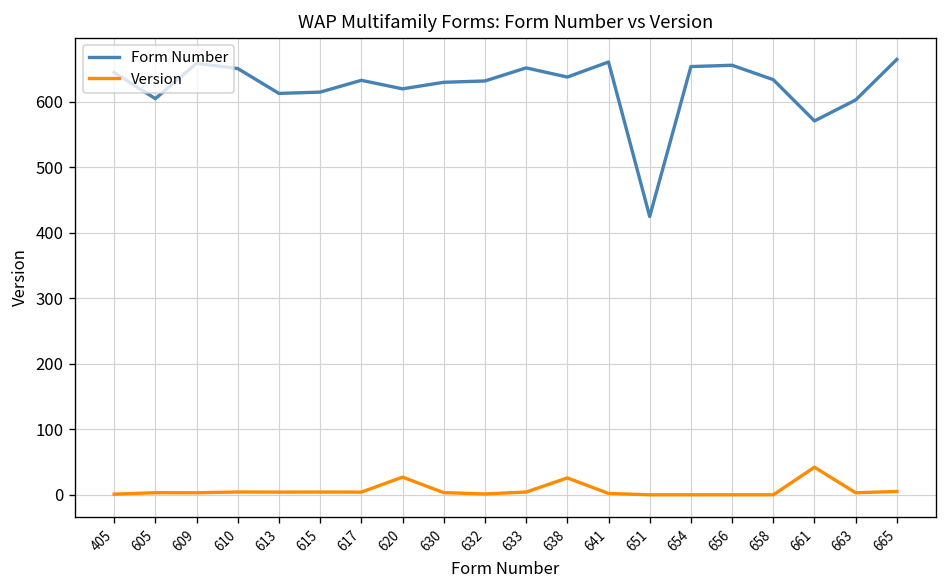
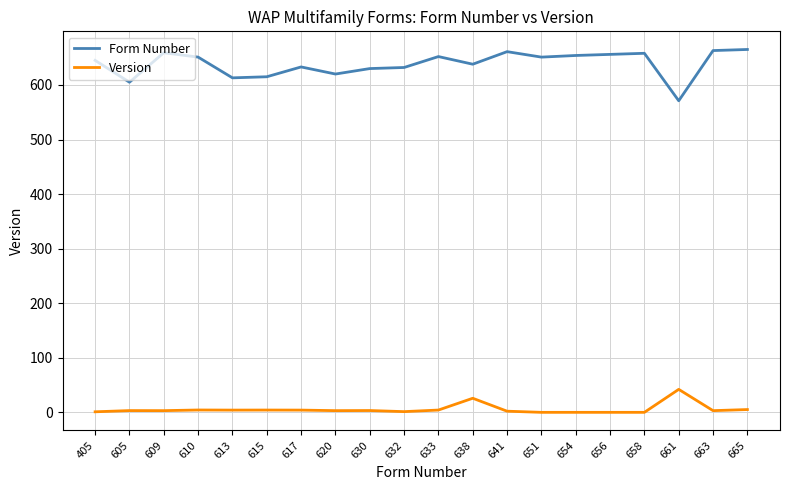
Version, 620: 30 -> 0
Form Number, 651: 430 -> 650
Form Number, 658: 630 -> 660
Form Number, 663: 600 -> 660
